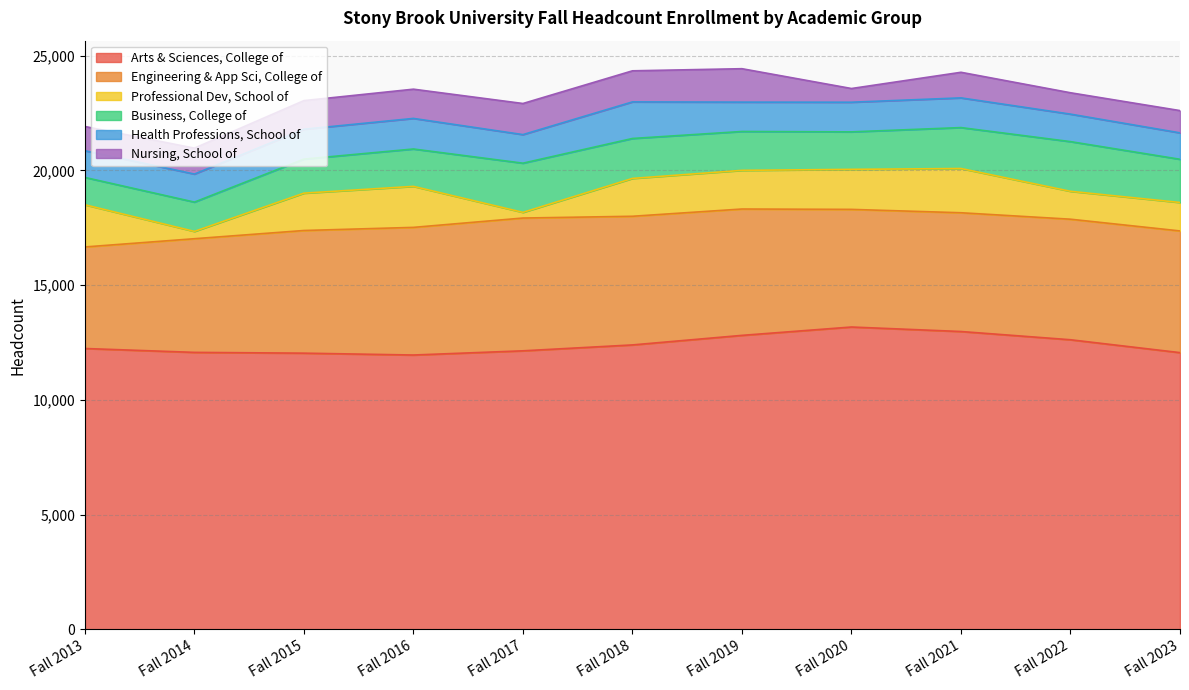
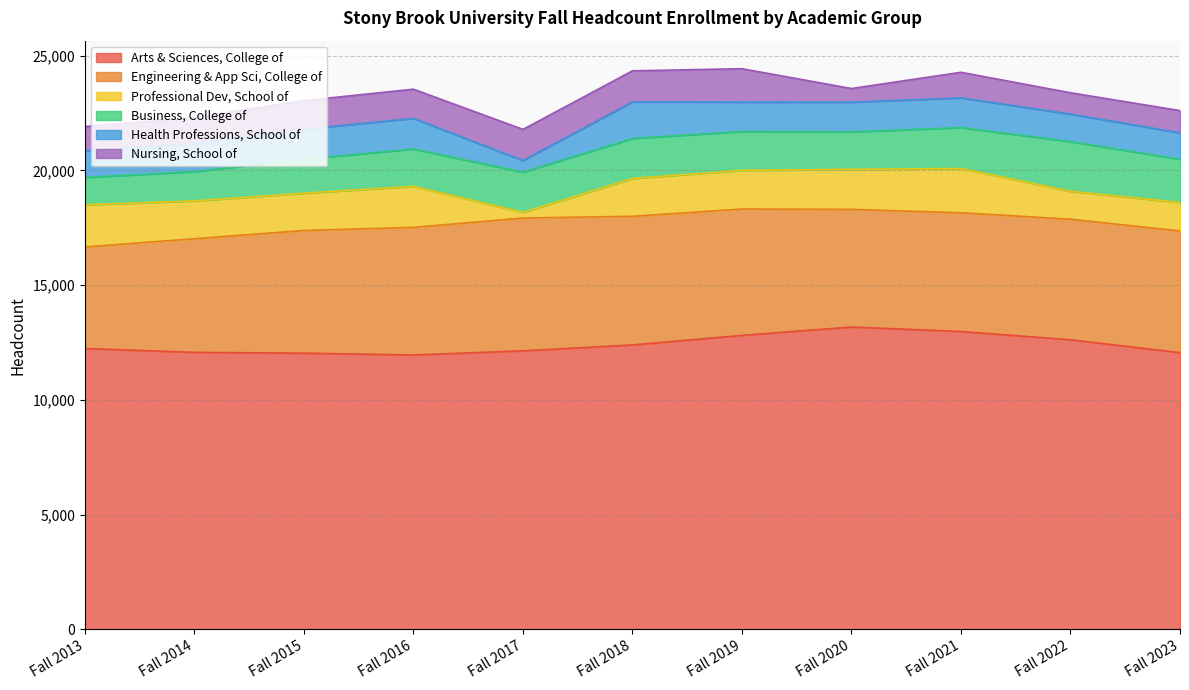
Professional Dev, School of, Fall 2014: 300 -> 1,600
Business, College of, Fall 2017: 2,100 -> 1,800
Health Professions, School of, Fall 2017: 1,200 -> 500
